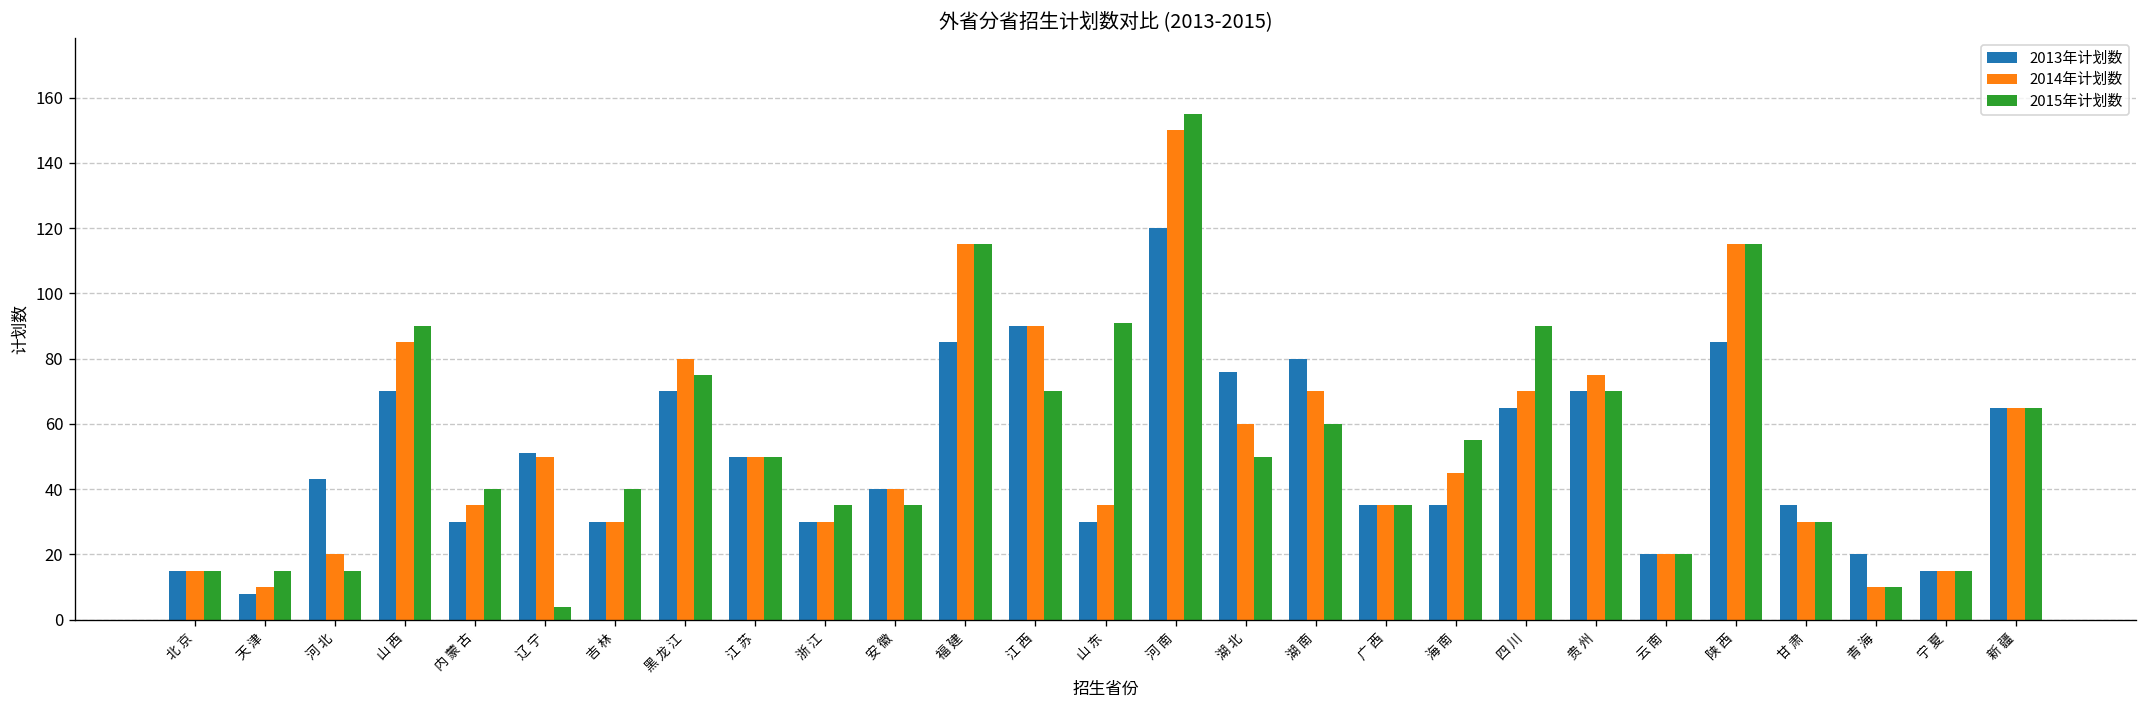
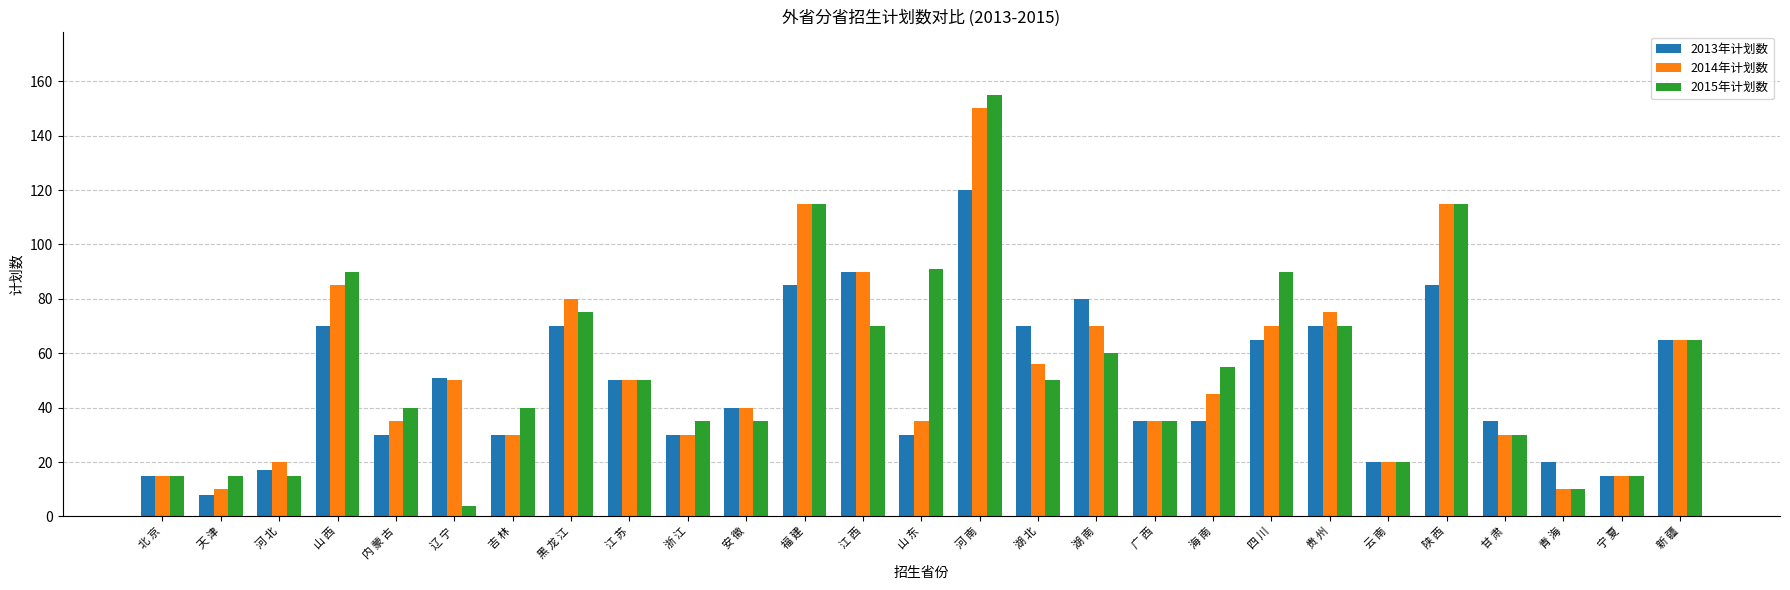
2013年计划数, 河 北: 43 -> 17
2013年计划数, 湖 北: 76 -> 70
2014年计划数, 湖 北: 60 -> 56
